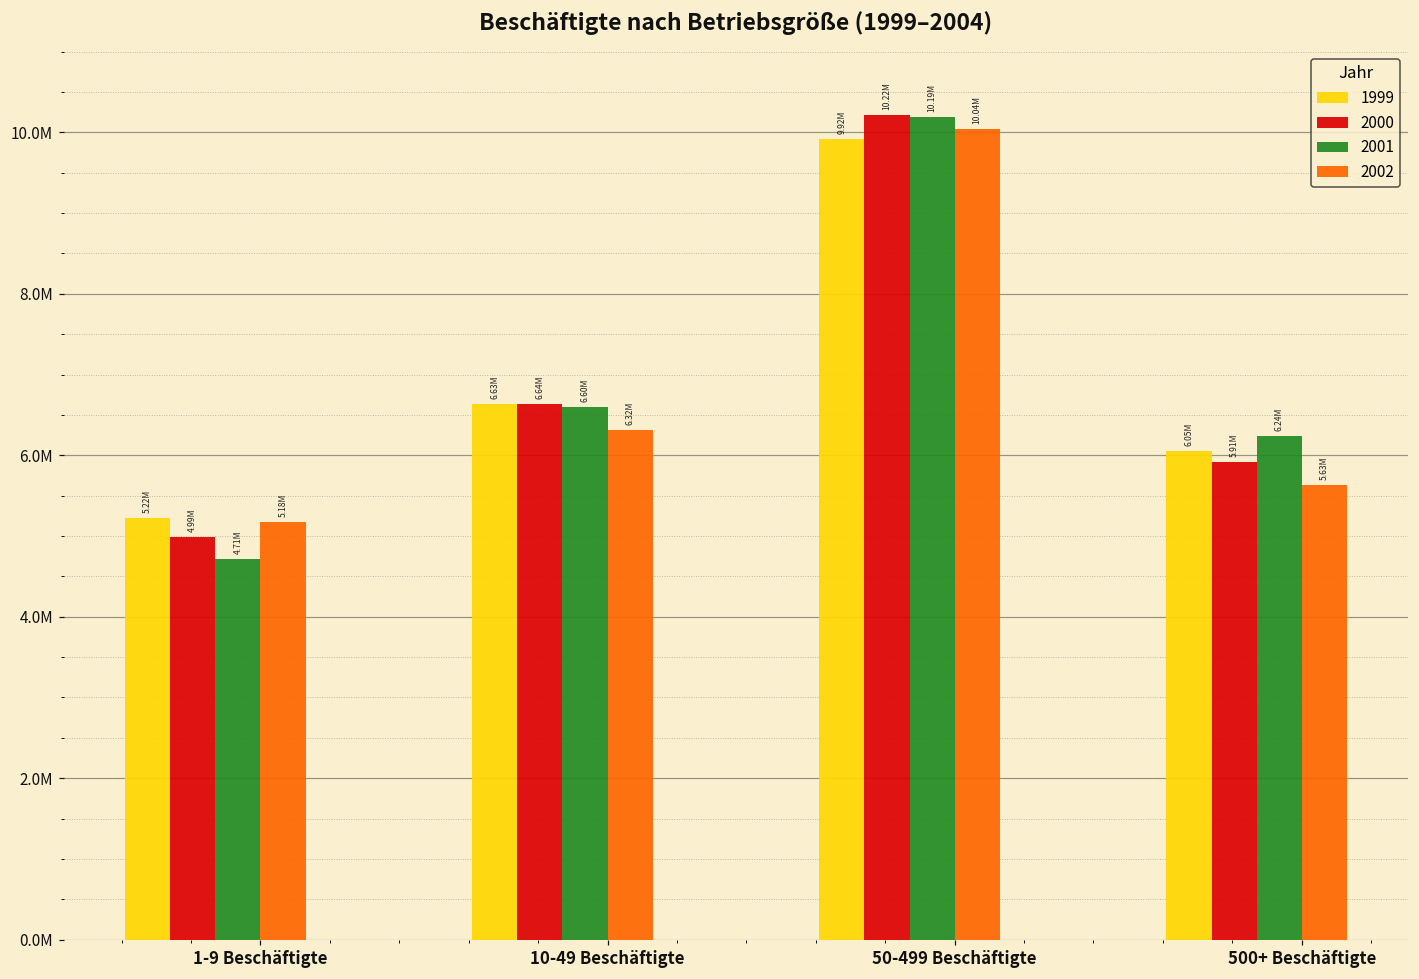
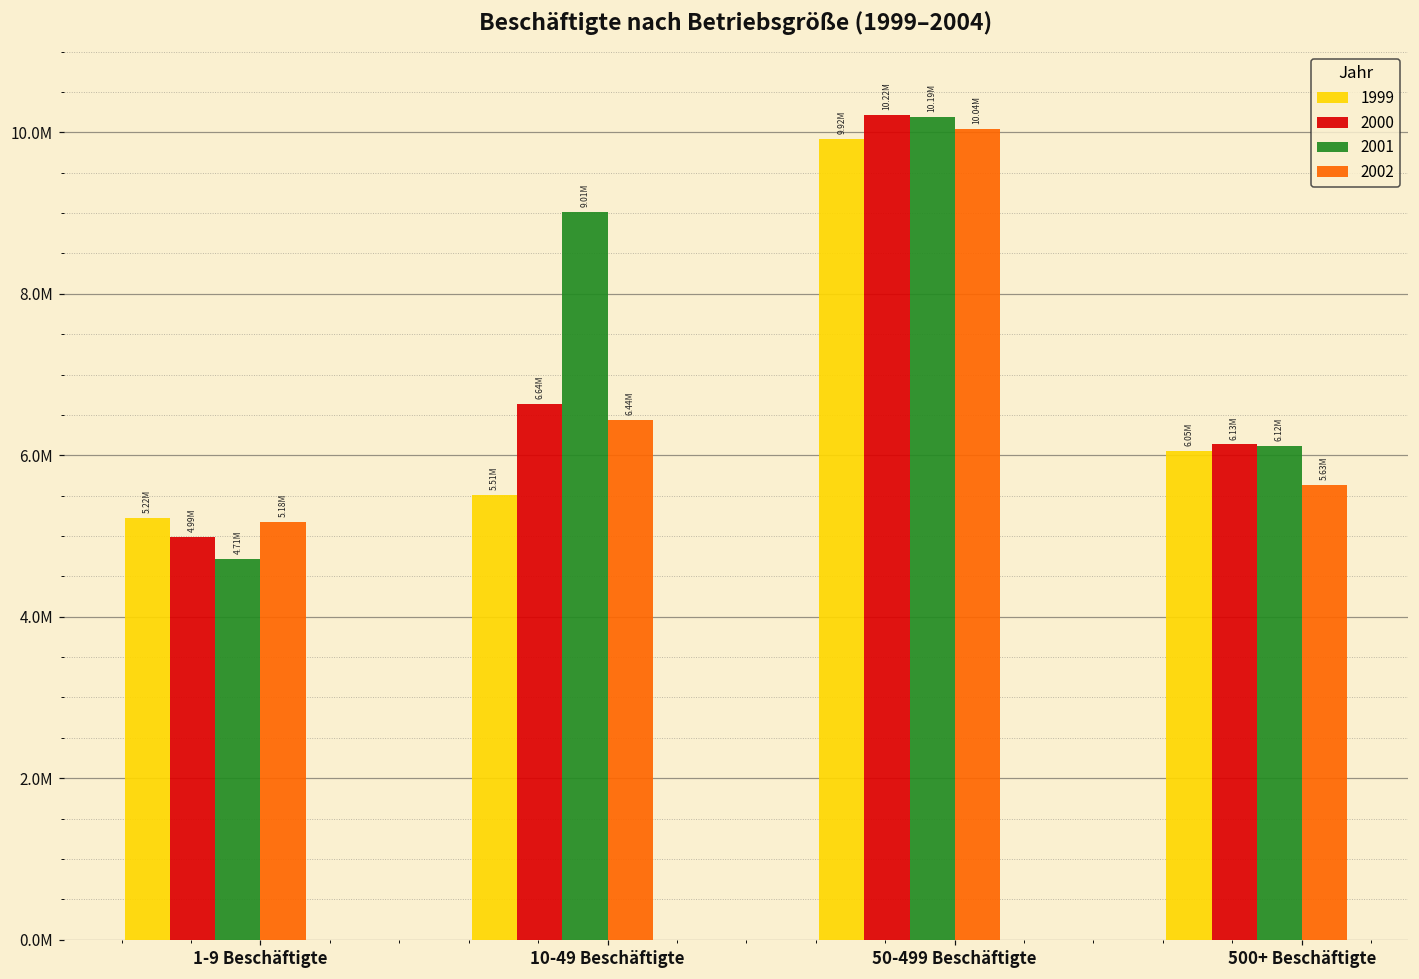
1999, 10-49 Beschäftigte: 6.63M -> 5.51M
2001, 10-49 Beschäftigte: 6.60M -> 9.01M
2002, 10-49 Beschäftigte: 6.32M -> 6.44M
2000, 500+ Beschäftigte: 5.91M -> 6.13M
2001, 500+ Beschäftigte: 6.24M -> 6.12M
